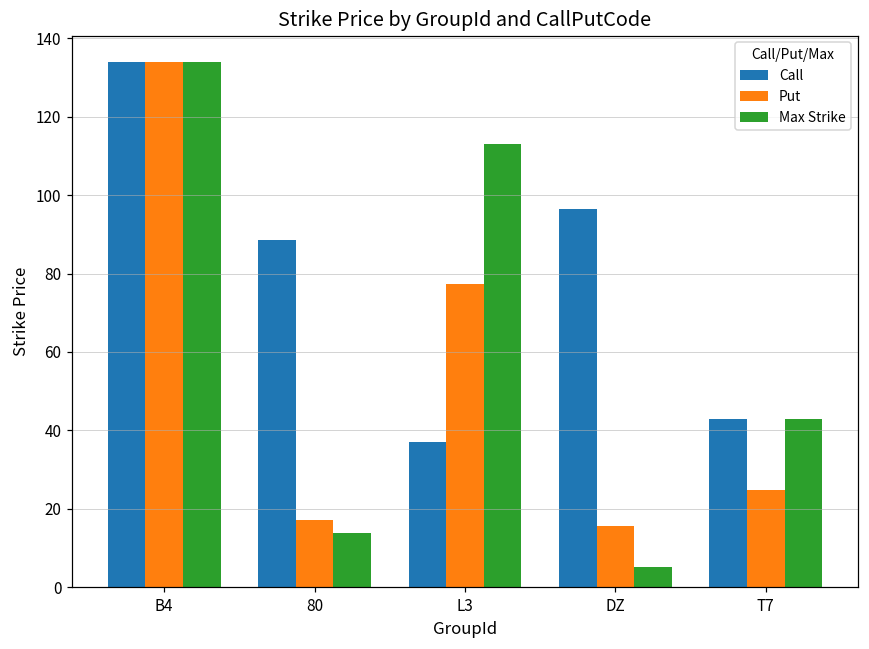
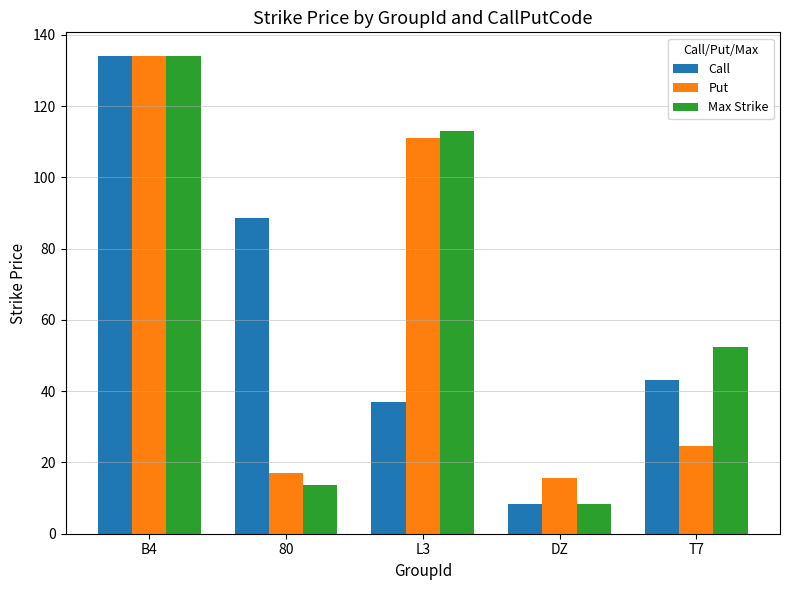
Put, L3: 77 -> 111
Call, DZ: 97 -> 8
Max Strike, DZ: 5 -> 8
Max Strike, T7: 43 -> 52
